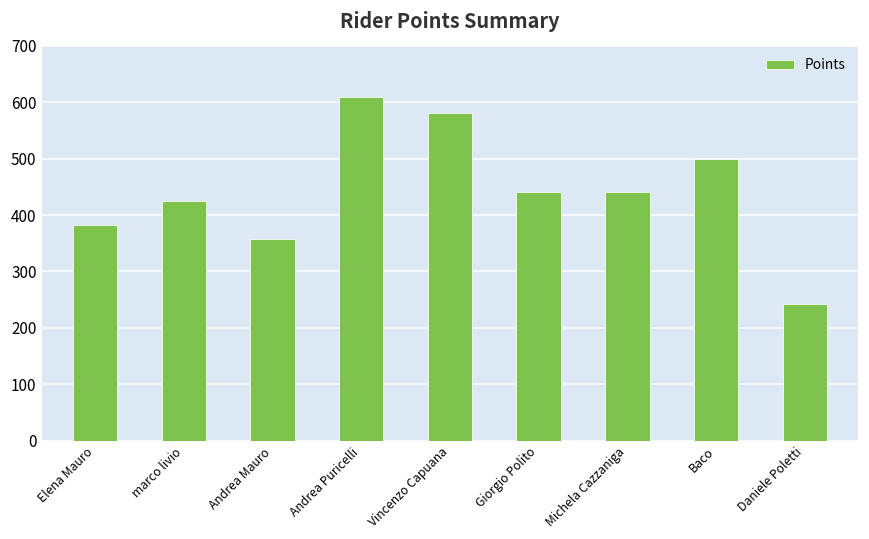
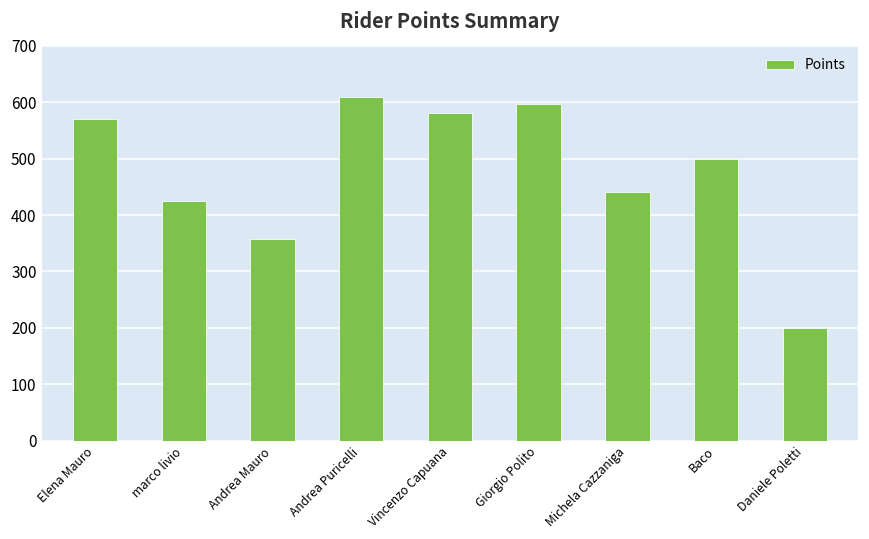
Elena Mauro: 380 -> 570
Giorgio Polito: 440 -> 600
Daniele Poletti: 240 -> 200
